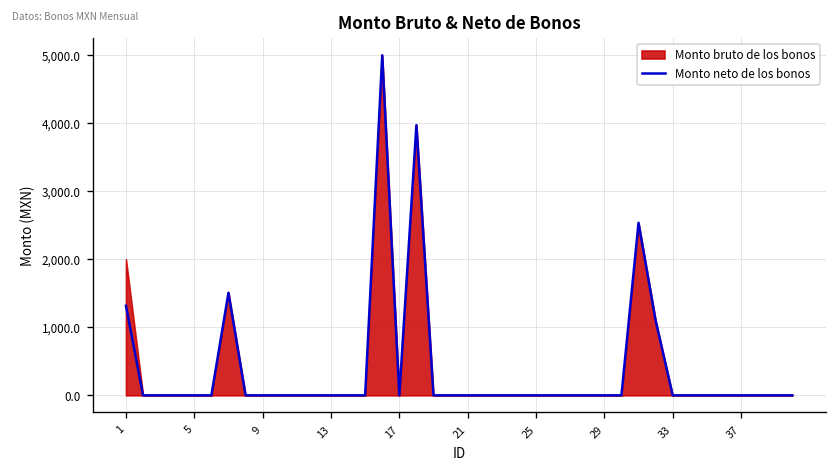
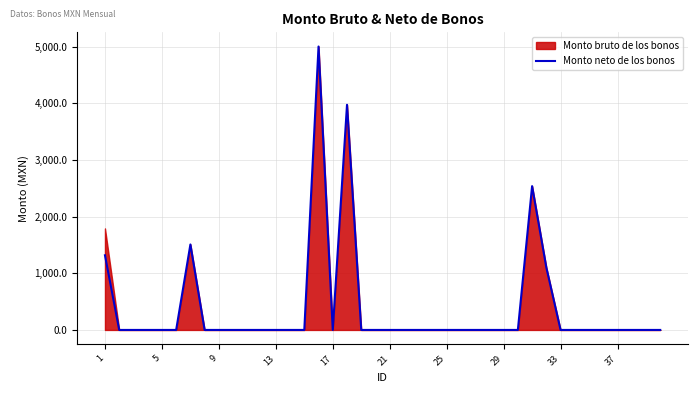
Monto bruto de los bonos, 1: 2,000 -> 1,800
